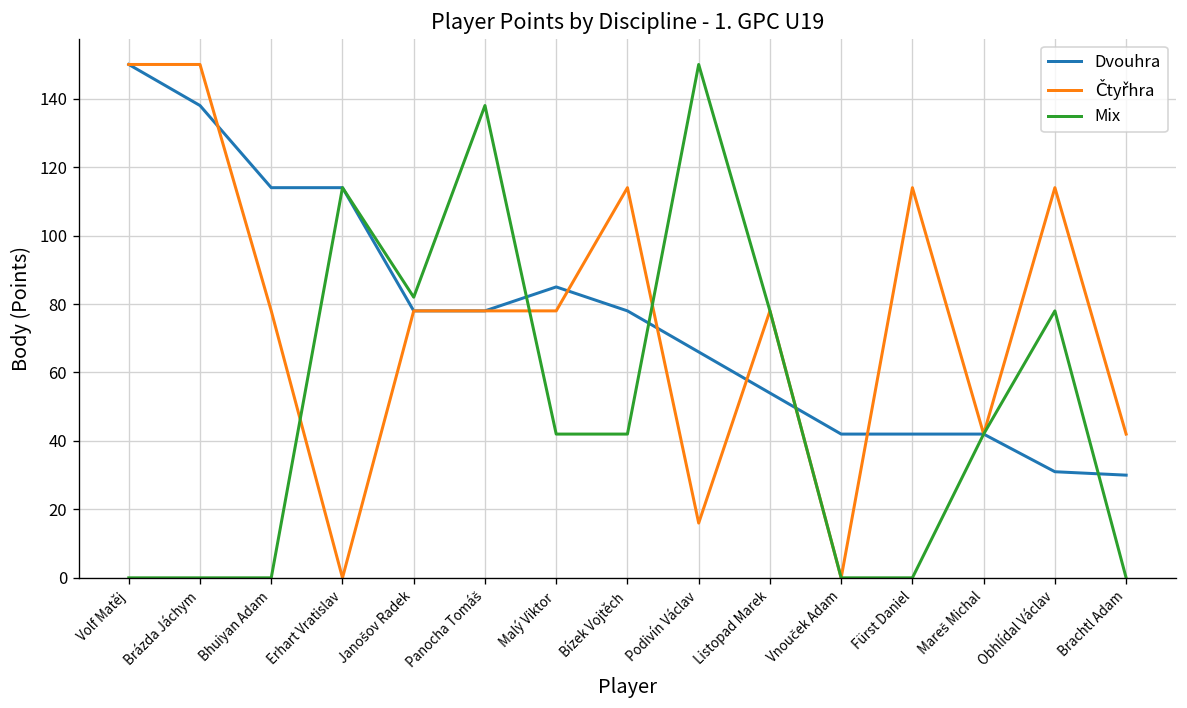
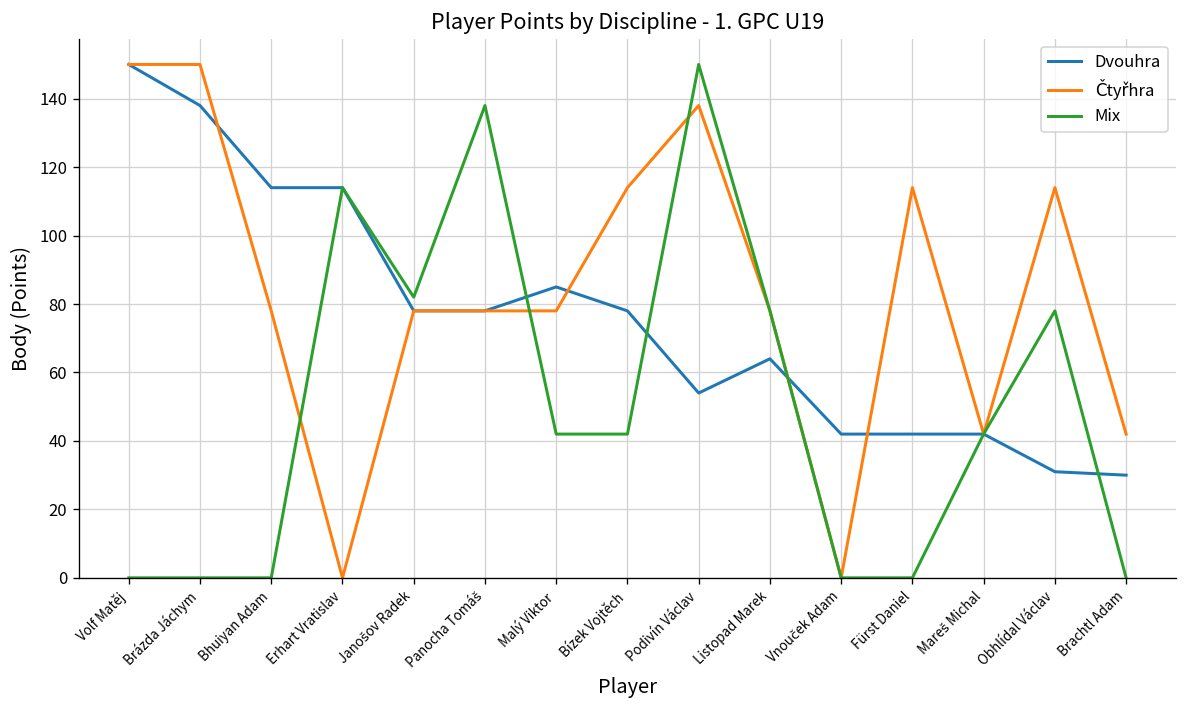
Dvouhra, Podivín Václav: 66 -> 54
Čtyřhra, Podivín Václav: 16 -> 138
Dvouhra, Listopad Marek: 54 -> 64
